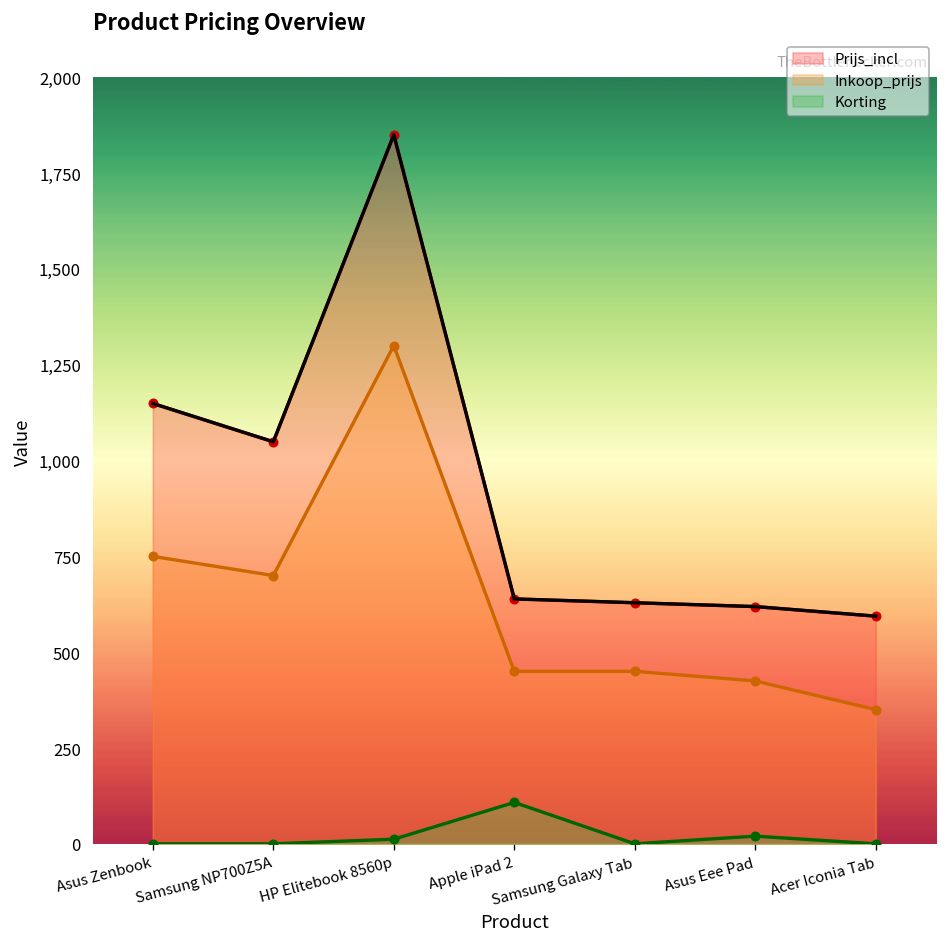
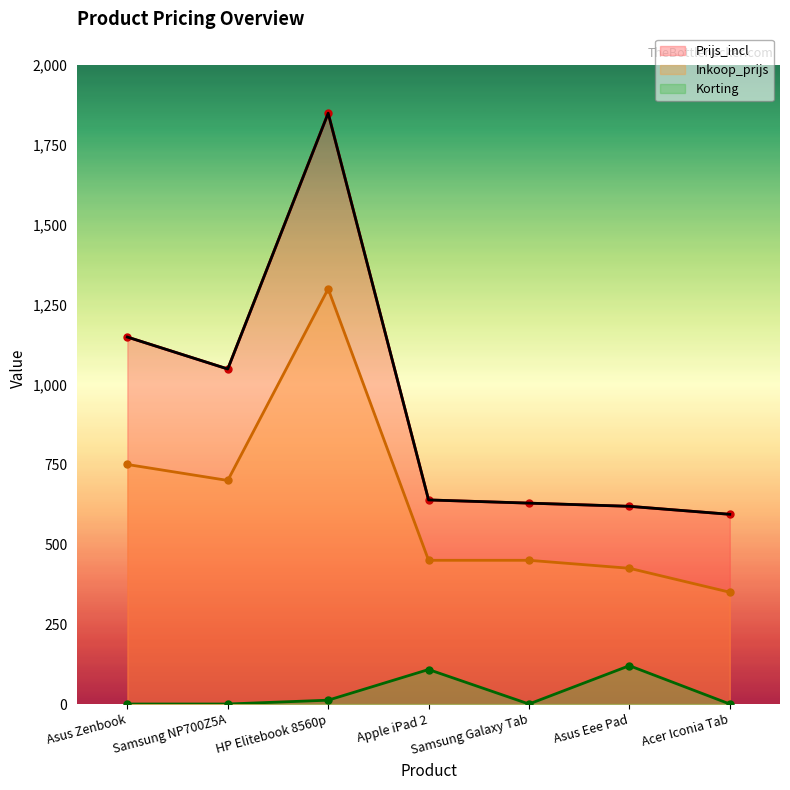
Korting, Asus Eee Pad: 20 -> 120
